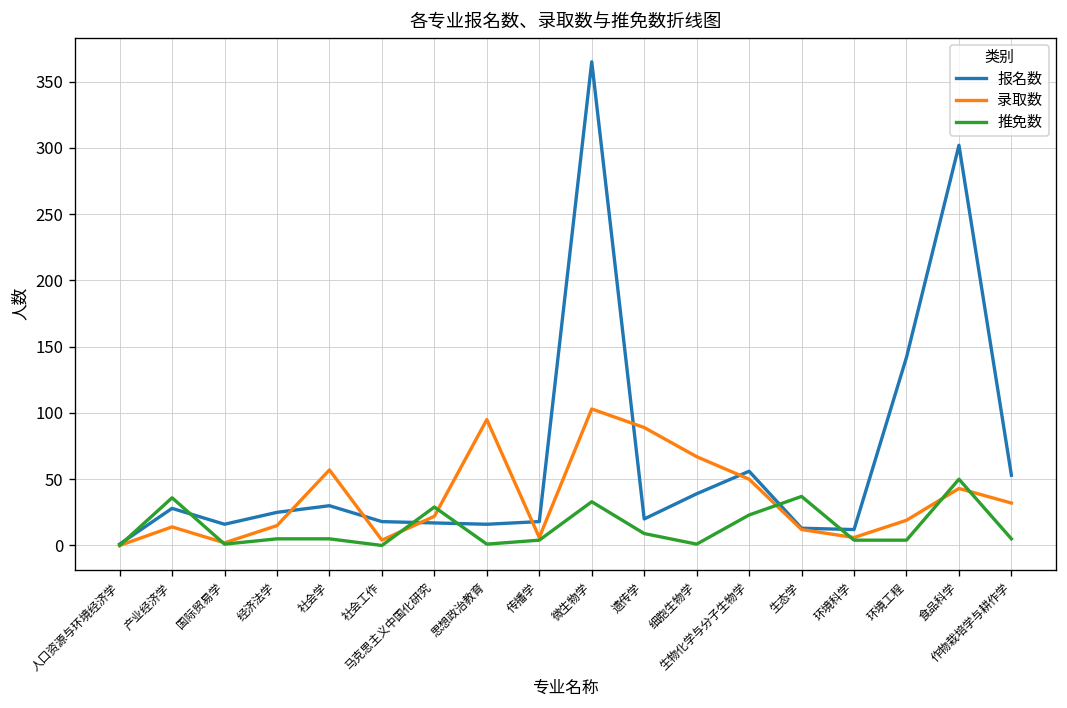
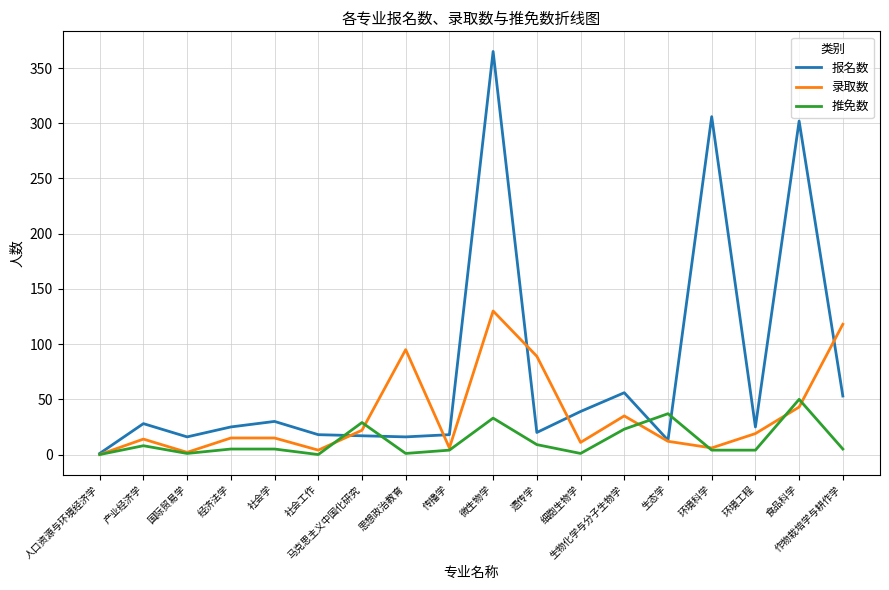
推免数, 产业经济学: 36 -> 8
录取数, 社会学: 57 -> 15
录取数, 微生物学: 103 -> 130
录取数, 细胞生物学: 67 -> 11
录取数, 生物化学与分子生物学: 50 -> 35
报名数, 环境科学: 12 -> 306
报名数, 环境工程: 142 -> 25
录取数, 作物栽培学与耕作学: 32 -> 118
